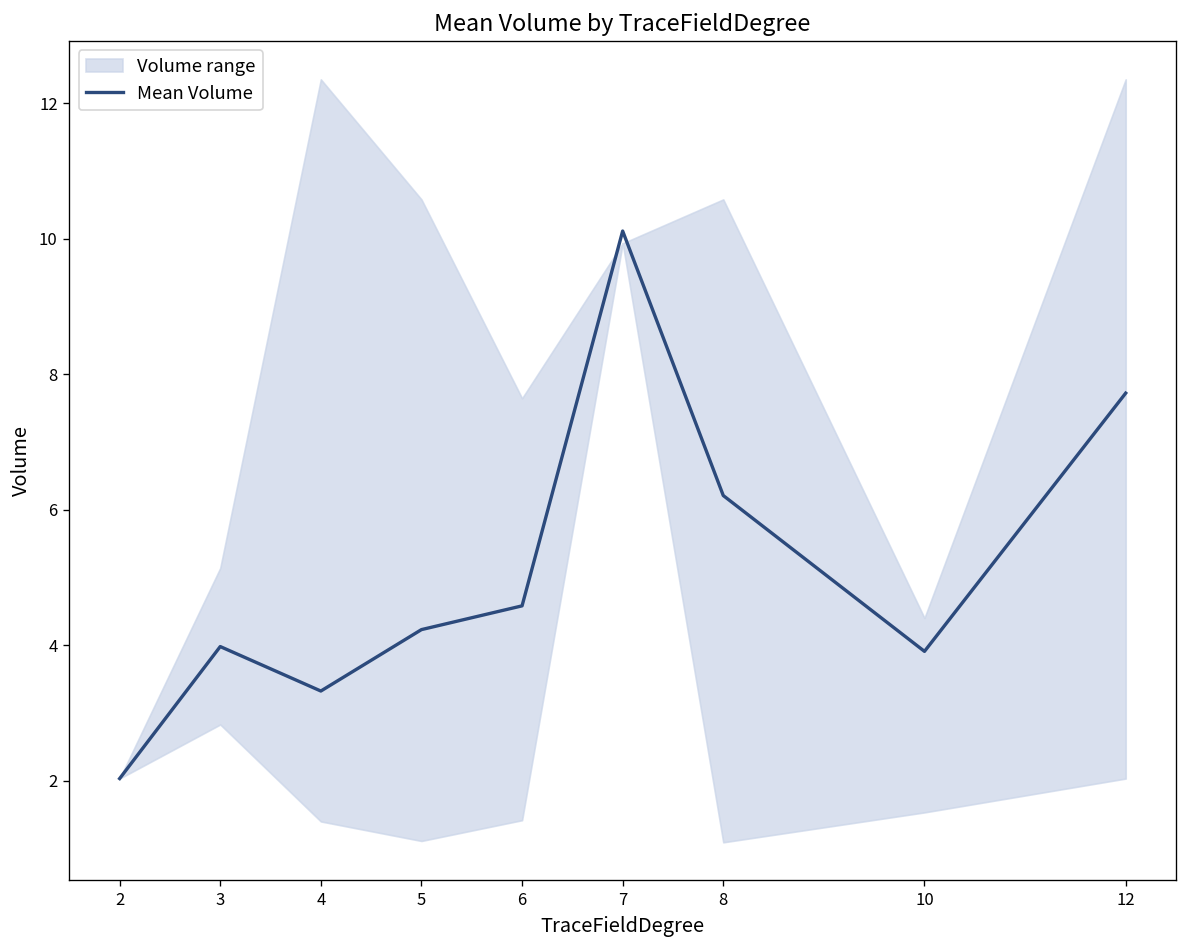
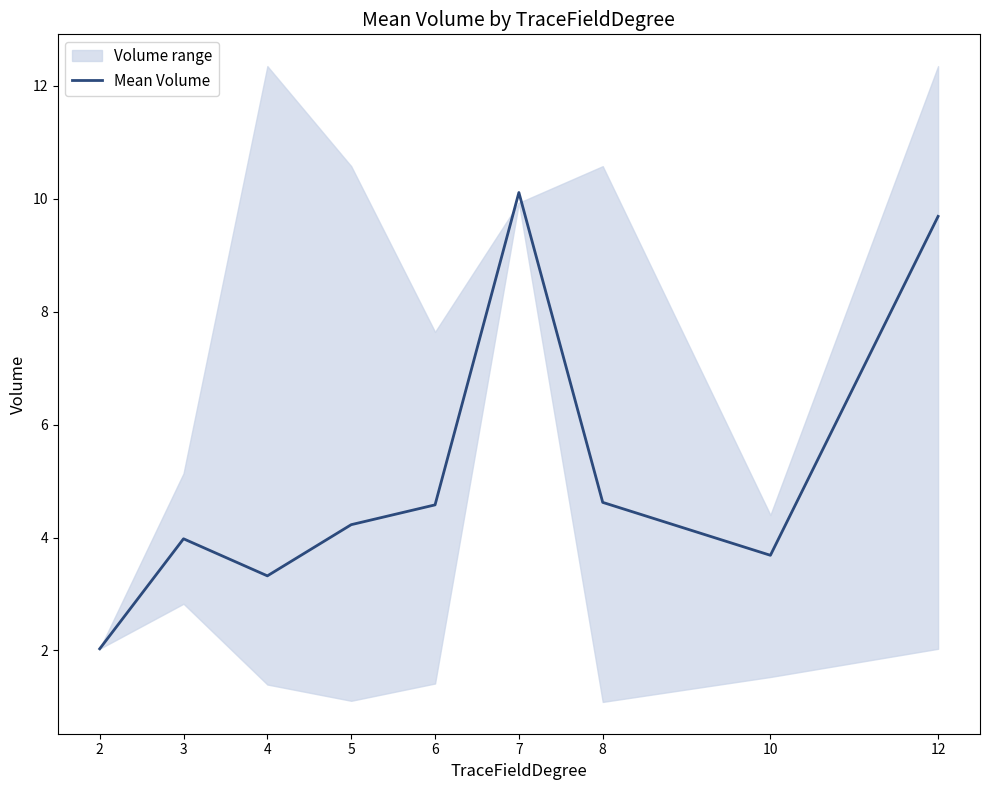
Mean Volume, 8: 6.2 -> 4.6
Mean Volume, 10: 3.9 -> 3.7
Mean Volume, 12: 7.7 -> 9.7
